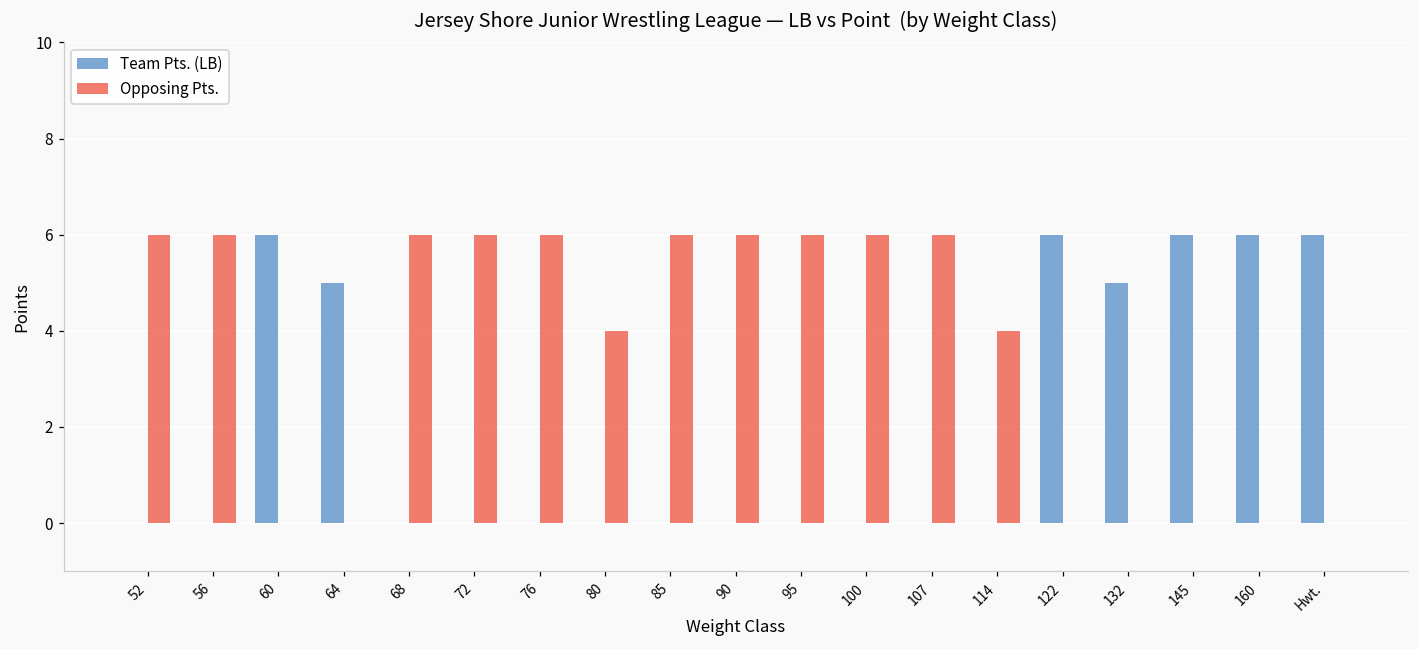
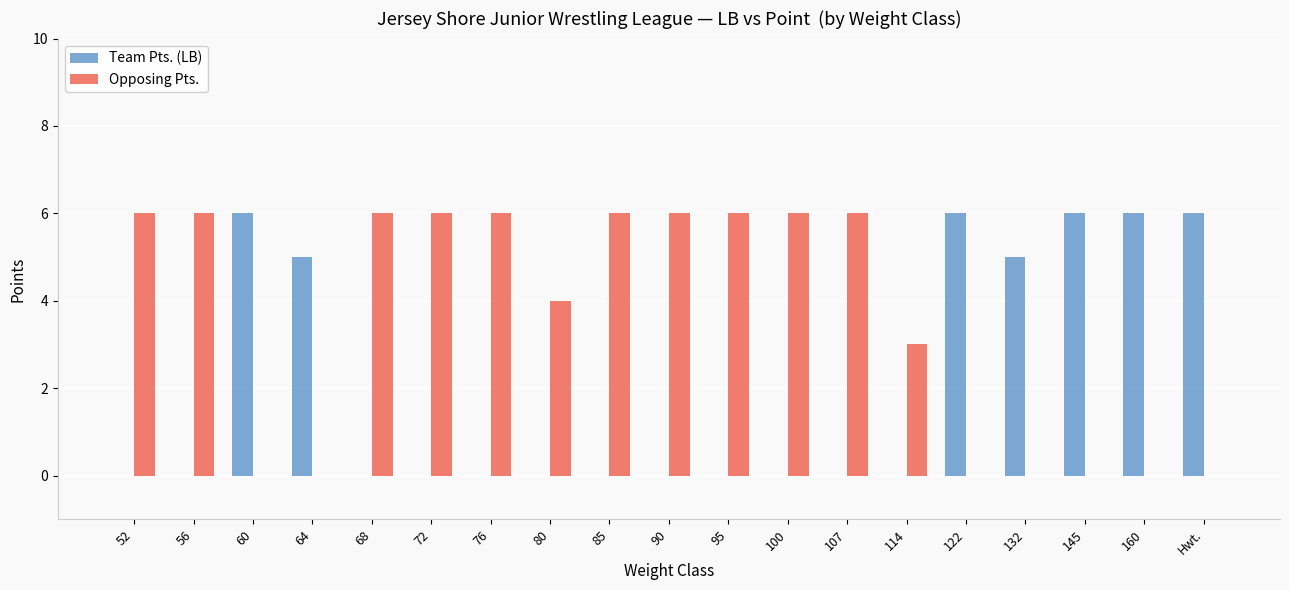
Opposing Pts., 114: 4 -> 3
